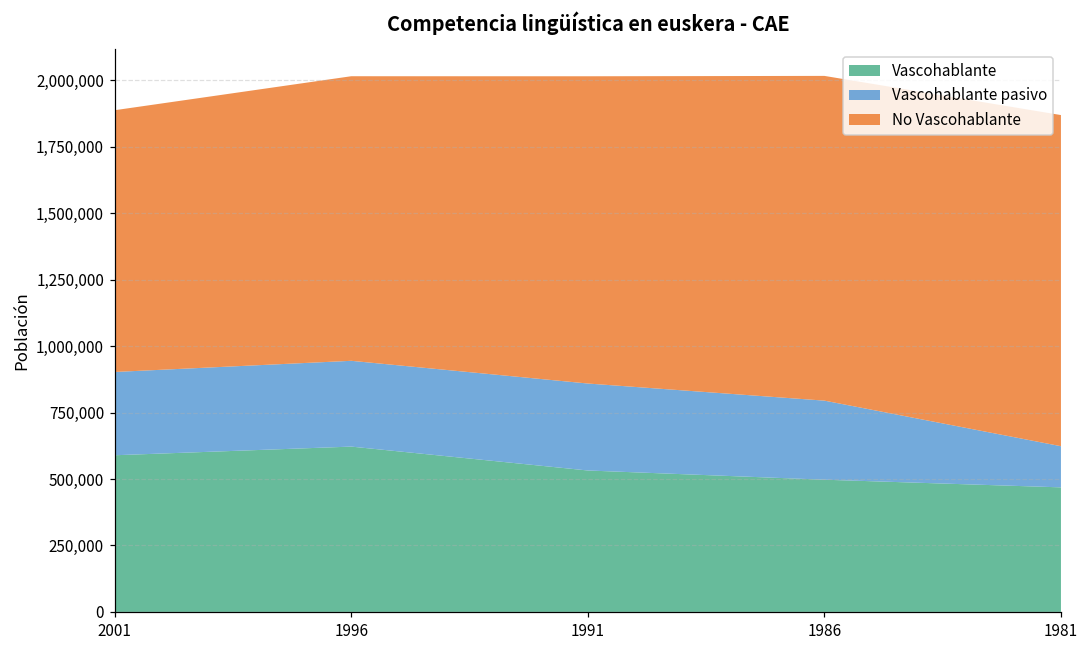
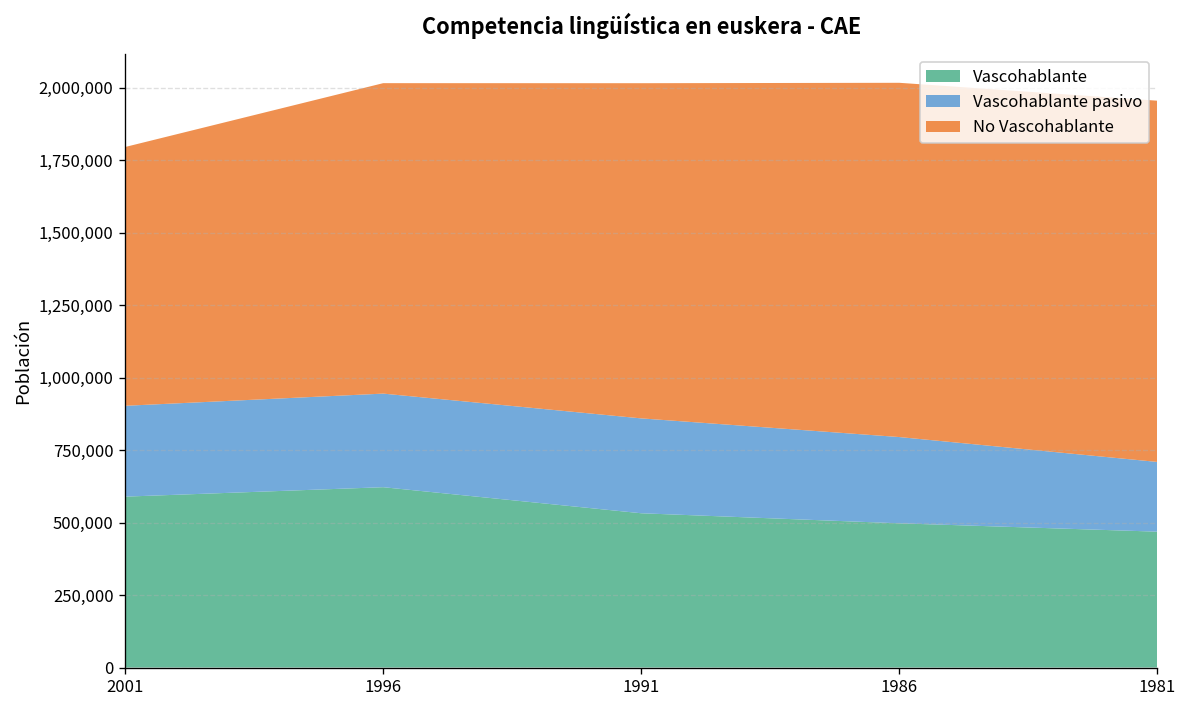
No Vascohablante, 2001: 980,000 -> 890,000
Vascohablante pasivo, 1981: 150,000 -> 240,000
